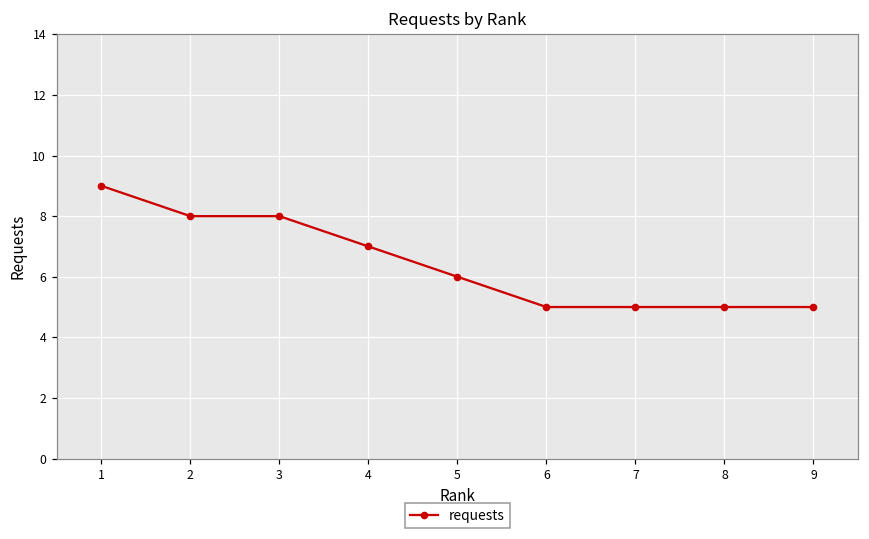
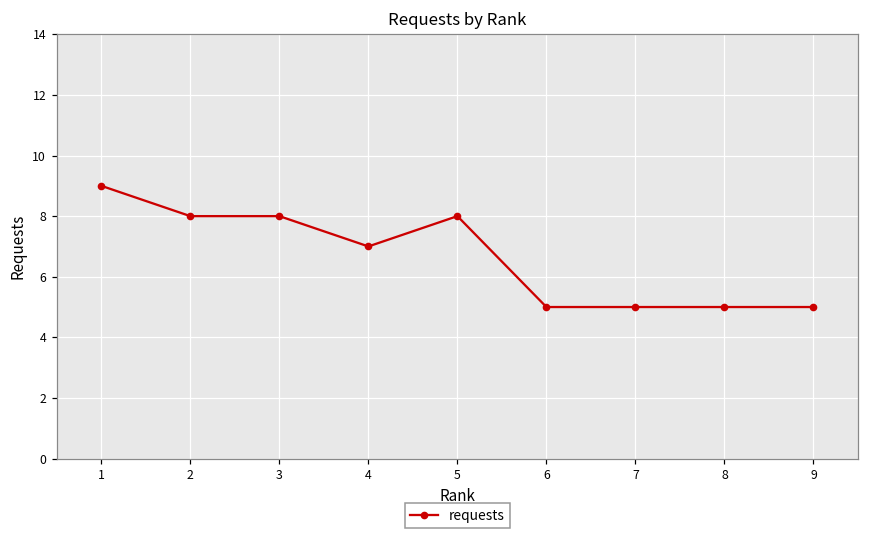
5: 6 -> 8
